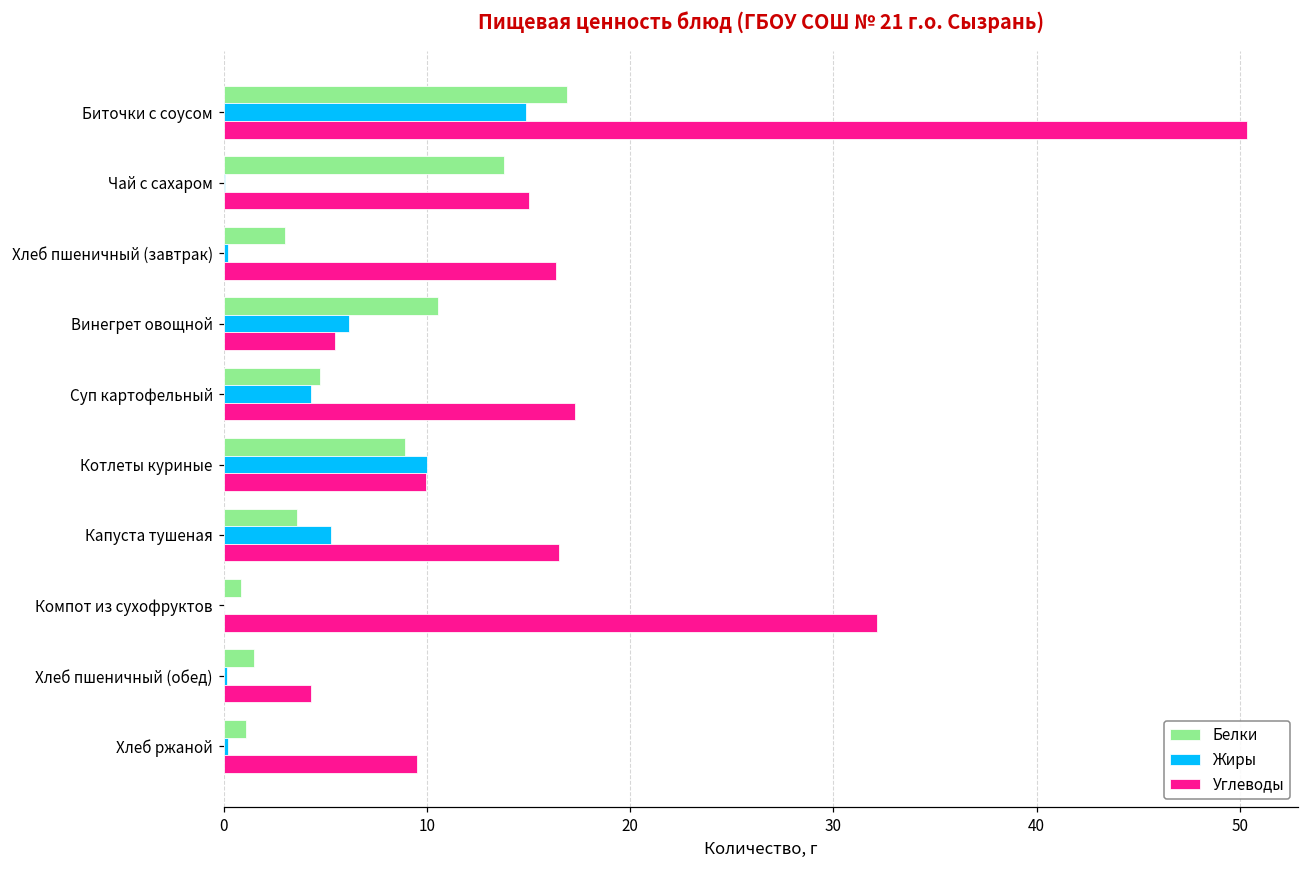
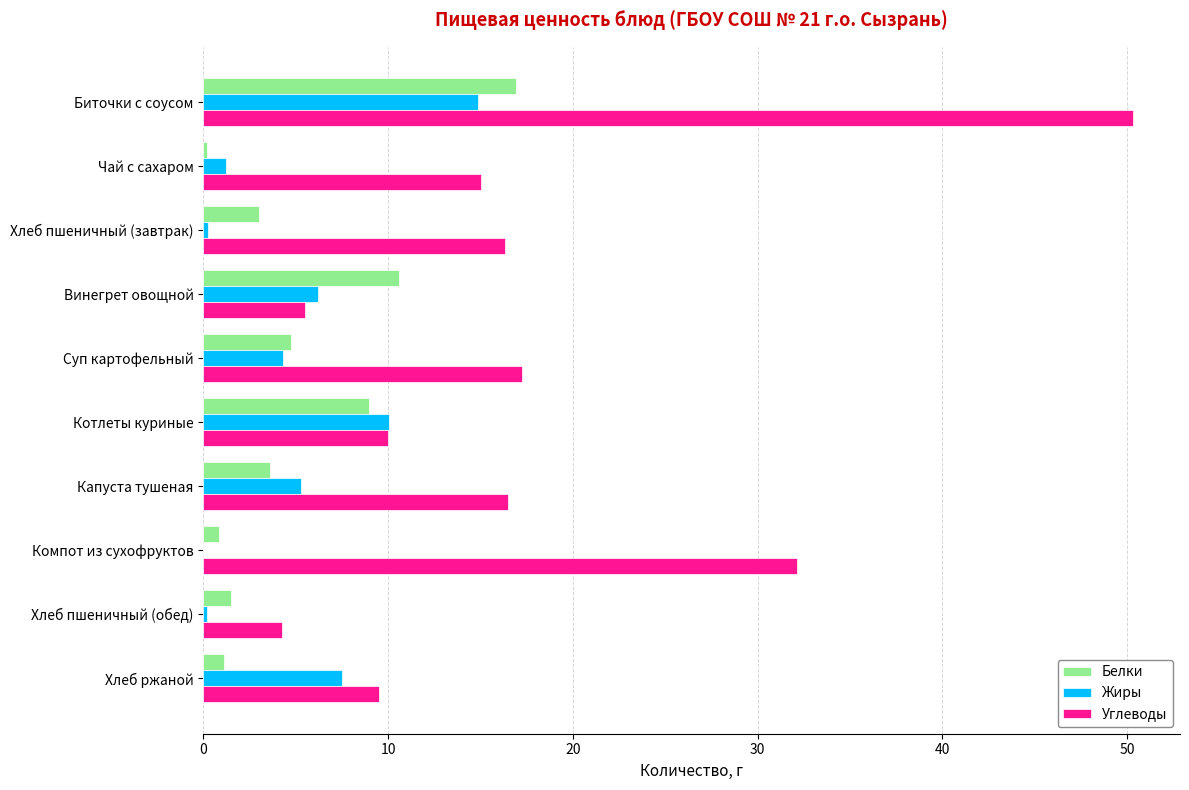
Белки, Чай с сахаром: 13.8 -> 0.2
Жиры, Чай с сахаром: 0.1 -> 1.2
Жиры, Хлеб ржаной: 0.2 -> 7.5
